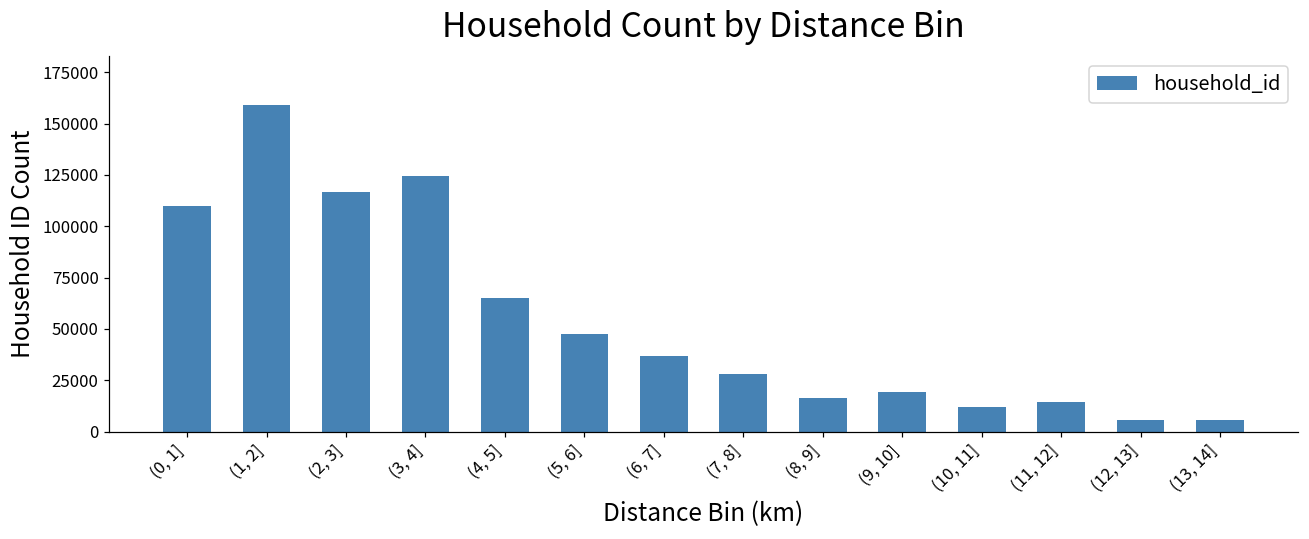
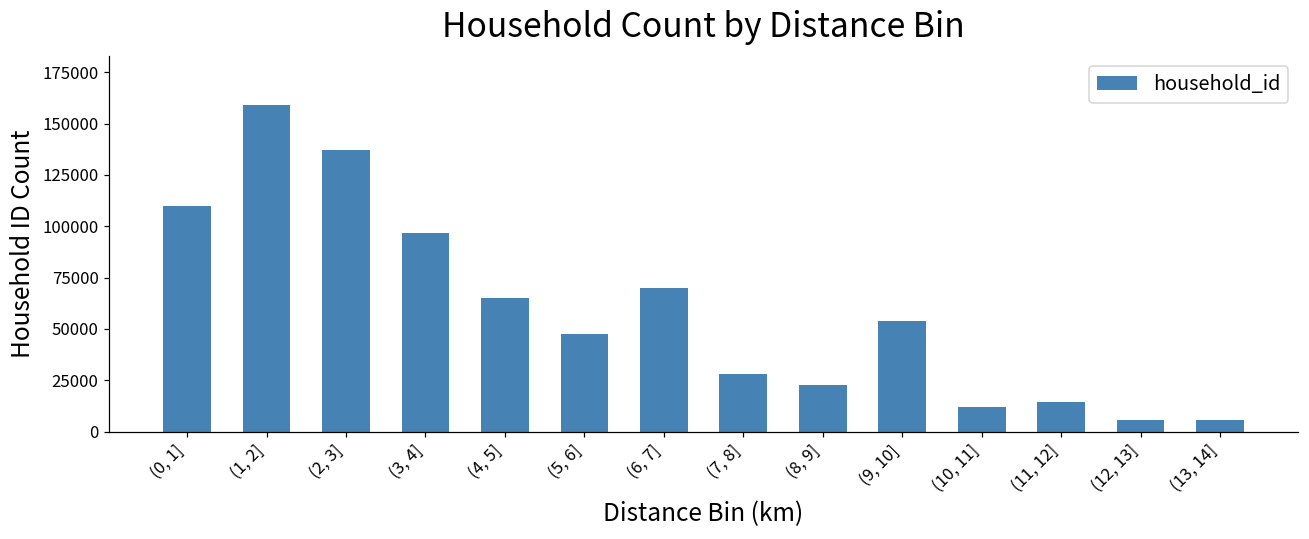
(2, 3]: 117000 -> 137000
(3, 4]: 125000 -> 97000
(6, 7]: 37000 -> 70000
(8, 9]: 16000 -> 23000
(9, 10]: 19000 -> 54000
